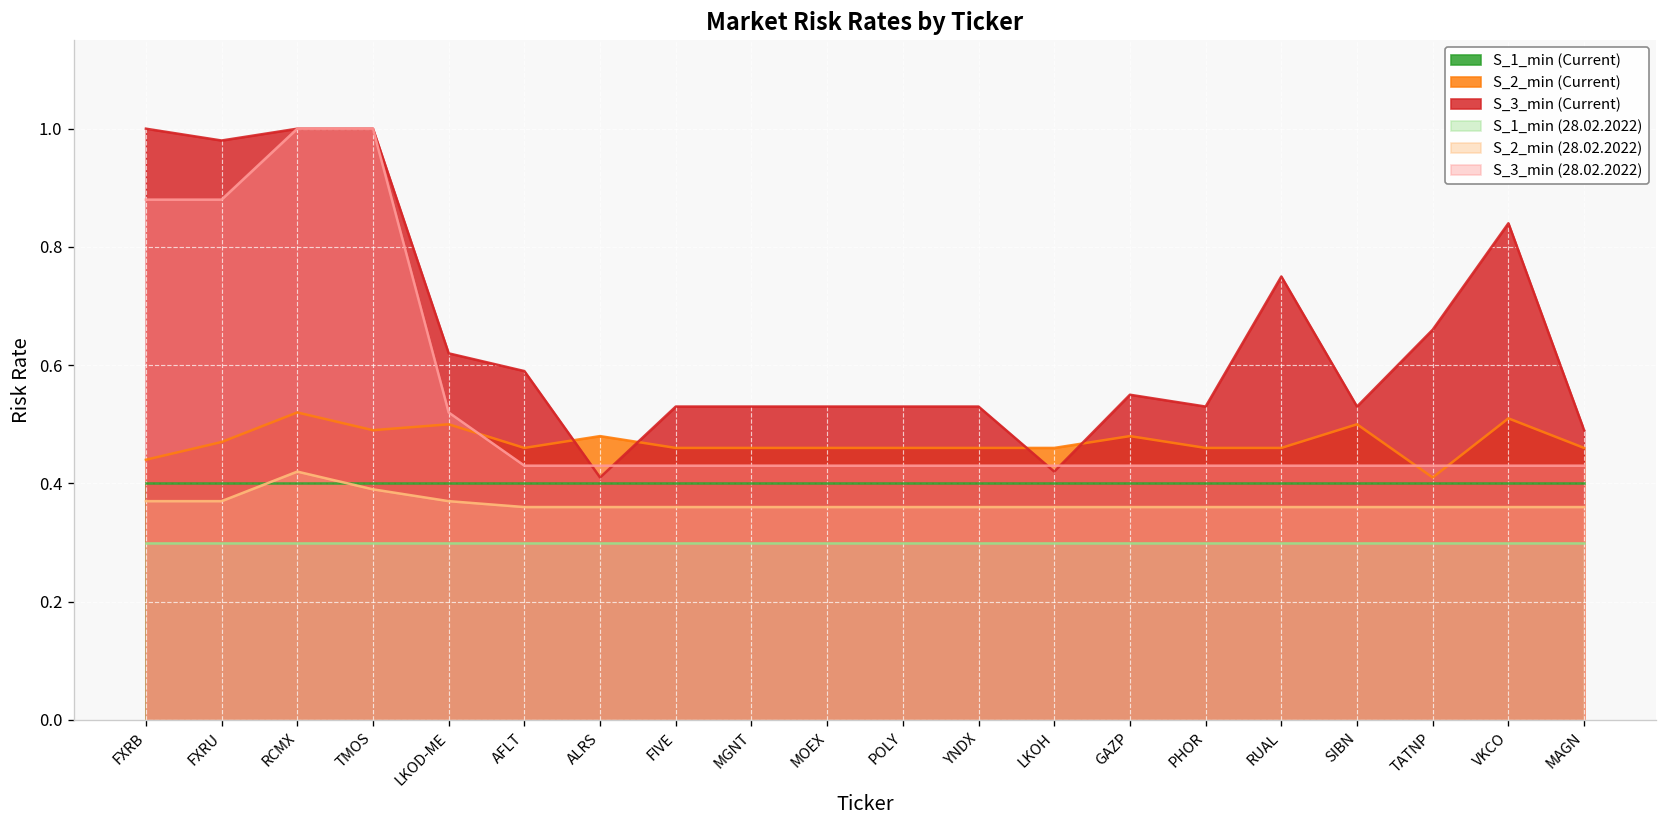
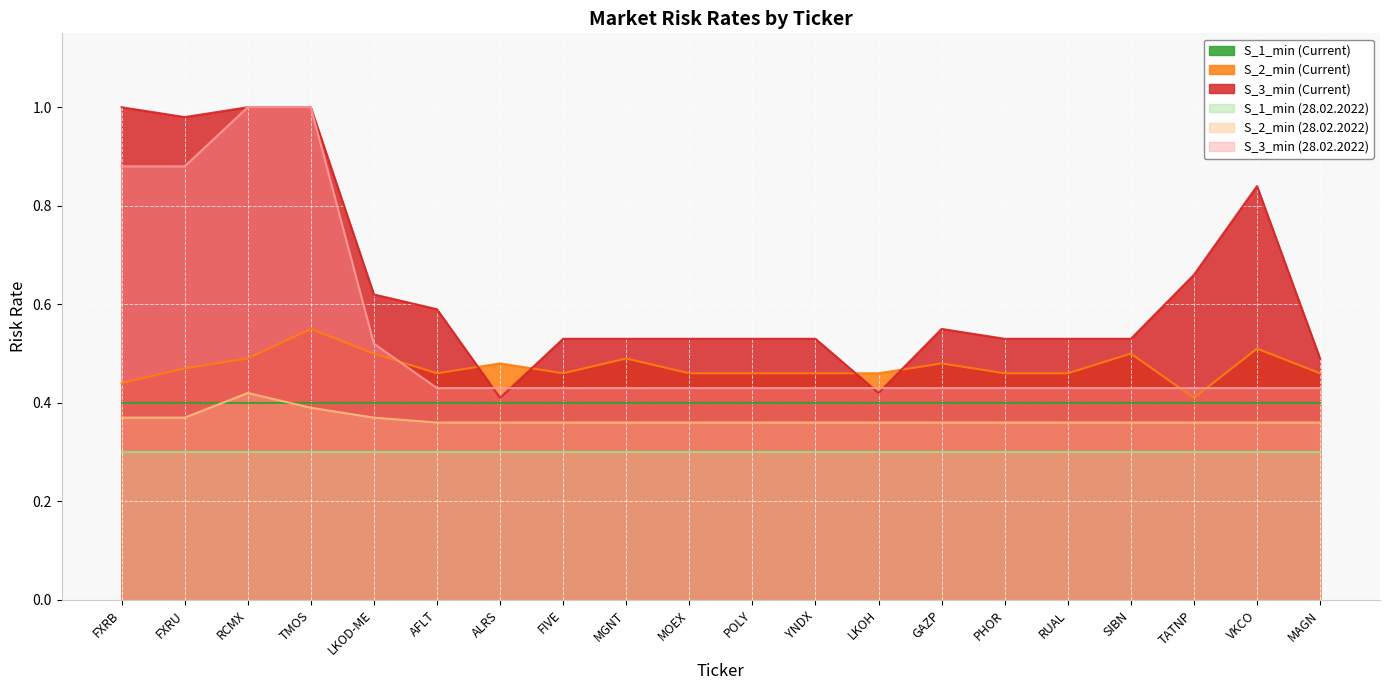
S_2_min (Current), RCMX: 0.52 -> 0.49
S_2_min (Current), TMOS: 0.49 -> 0.55
S_2_min (Current), MGNT: 0.46 -> 0.49
S_3_min (Current), RUAL: 0.75 -> 0.53
